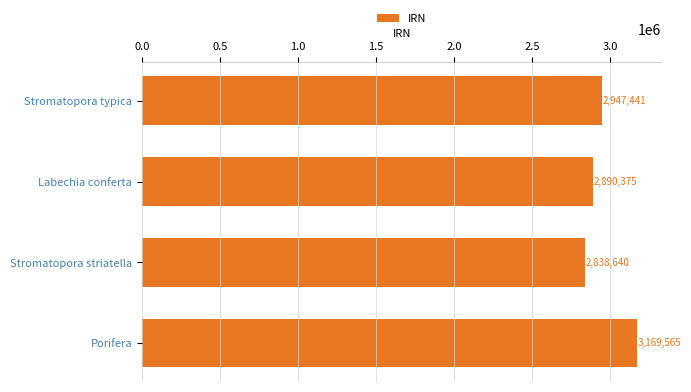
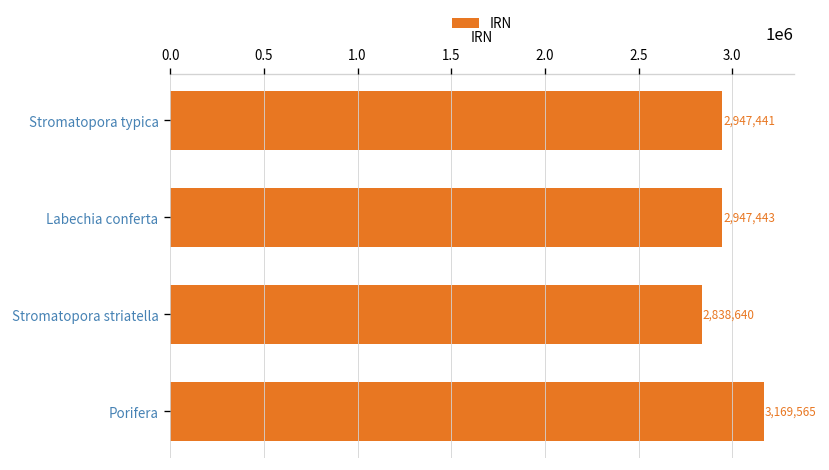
Labechia conferta: 2,890,375 -> 2,947,443
